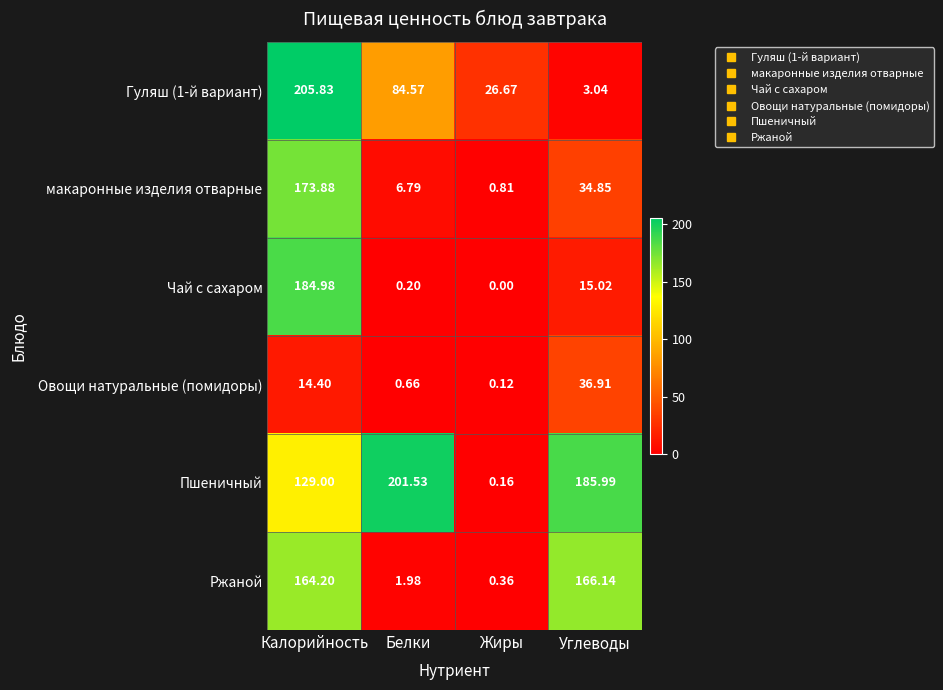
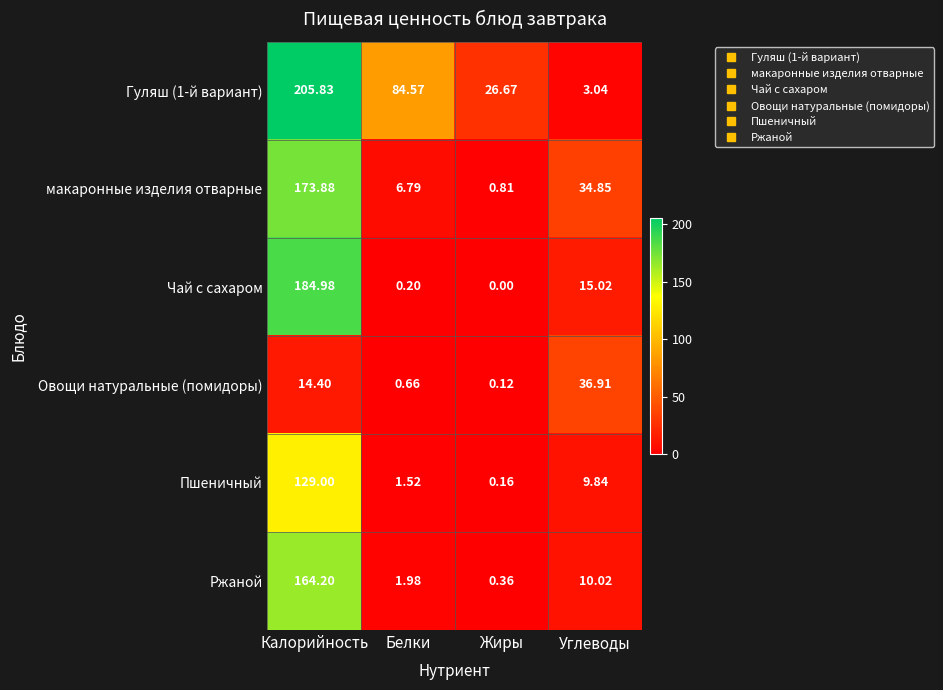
Пшеничный, Белки: 201.53 -> 1.52
Пшеничный, Углеводы: 185.99 -> 9.84
Ржаной, Углеводы: 166.14 -> 10.02
